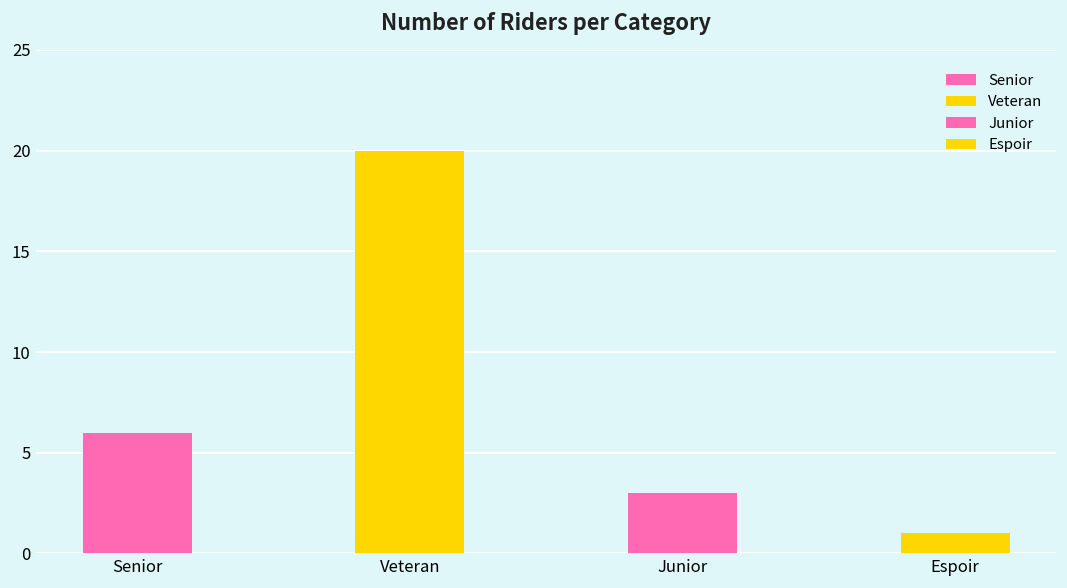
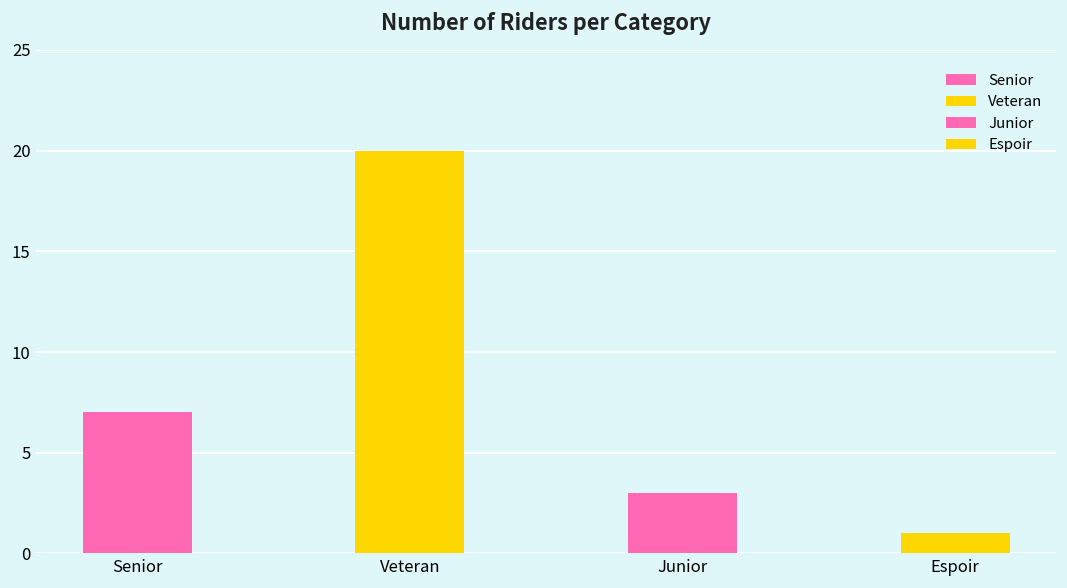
Senior: 6 -> 7
